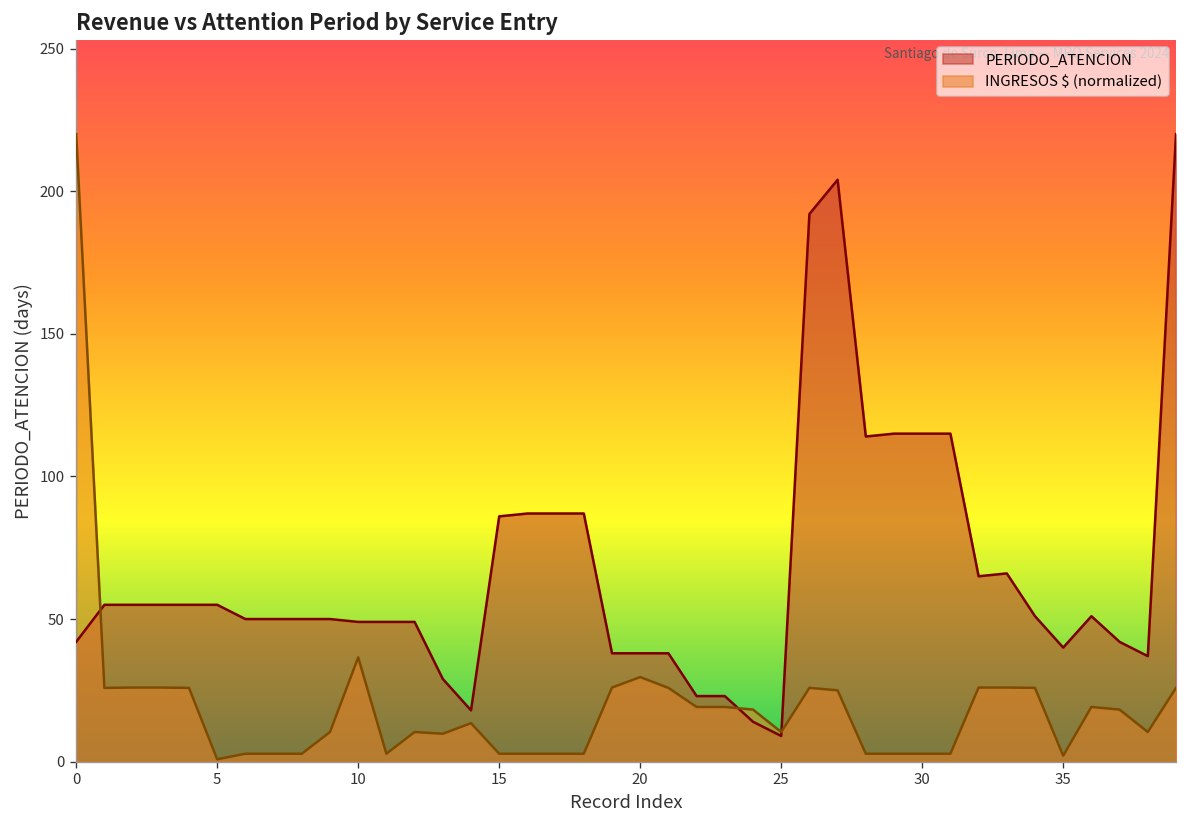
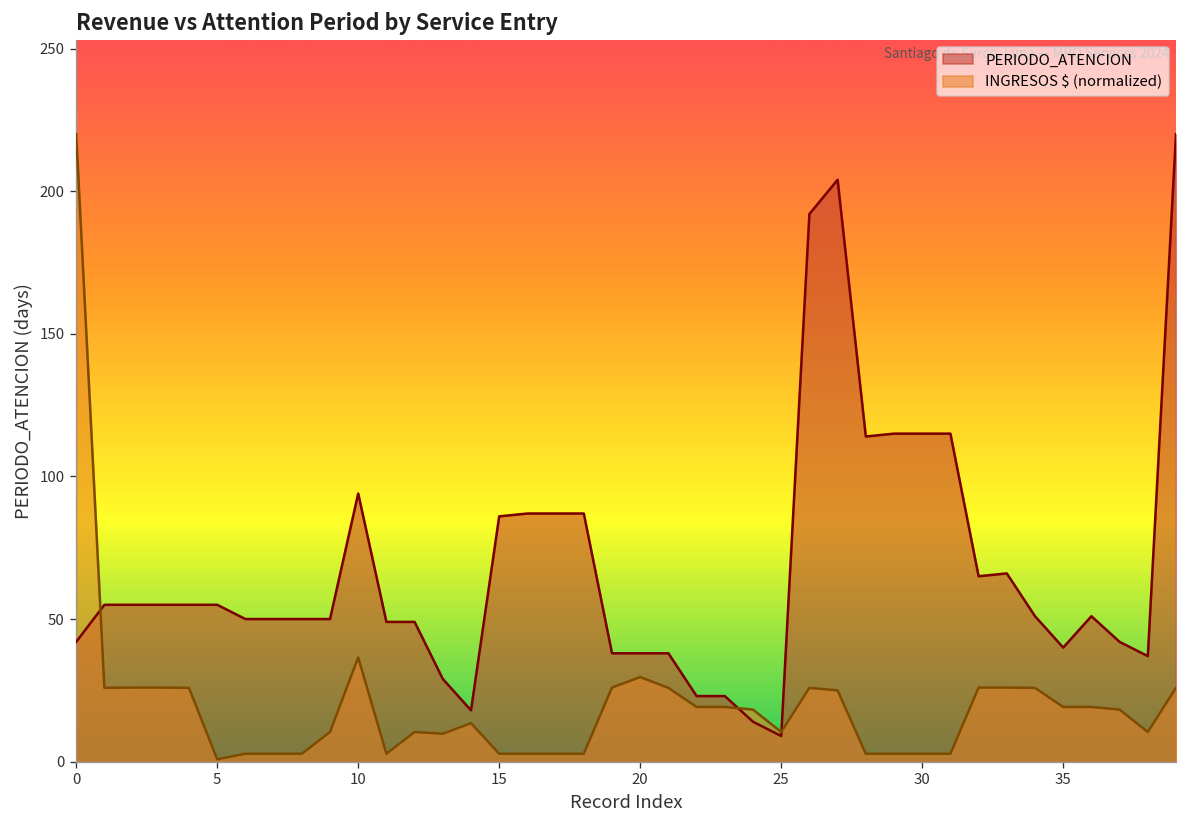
PERIODO_ATENCION, 10: 49 -> 94
INGRESOS $ (normalized), 35: 2 -> 19
